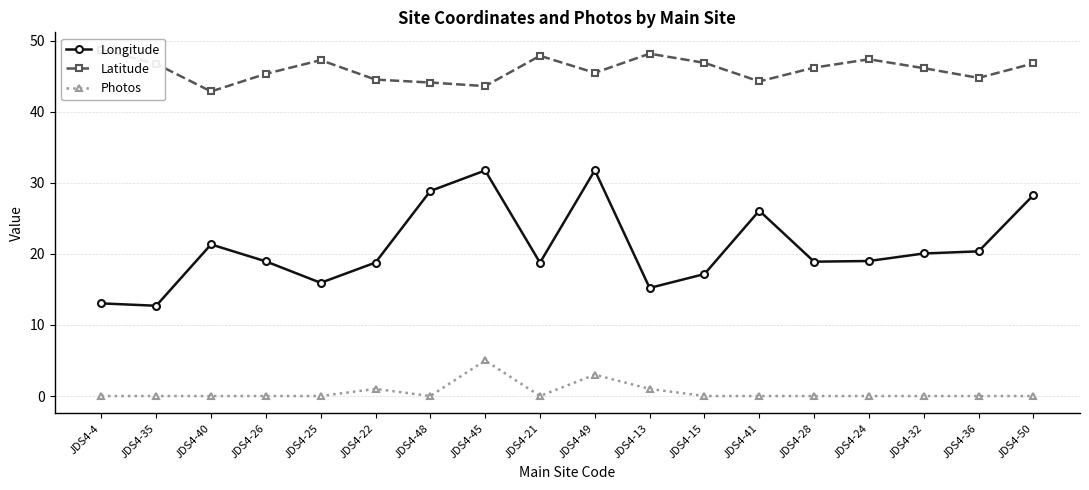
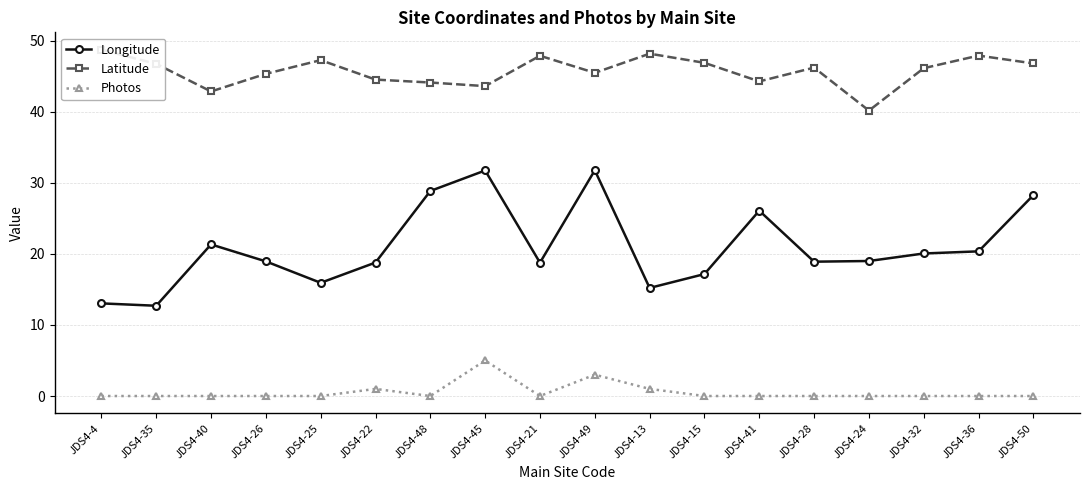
Latitude, JDS4-24: 47 -> 40
Latitude, JDS4-36: 45 -> 48
